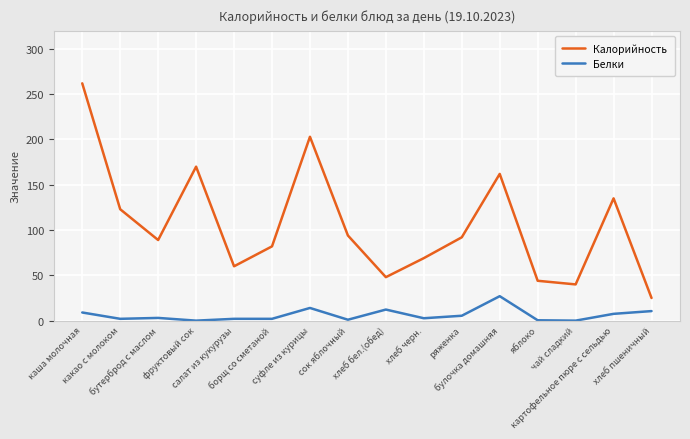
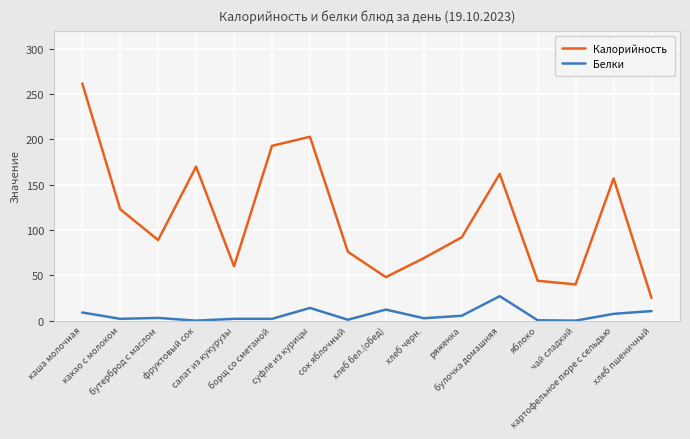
Калорийность, борщ со сметаной: 80 -> 190
Калорийность, сок яблочный: 90 -> 80
Калорийность, картофельное пюре с сельдью: 140 -> 160
